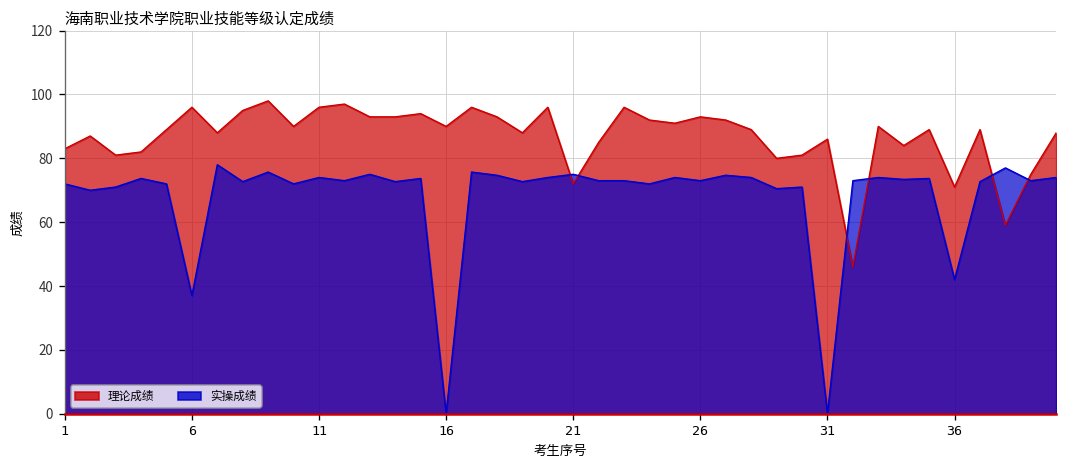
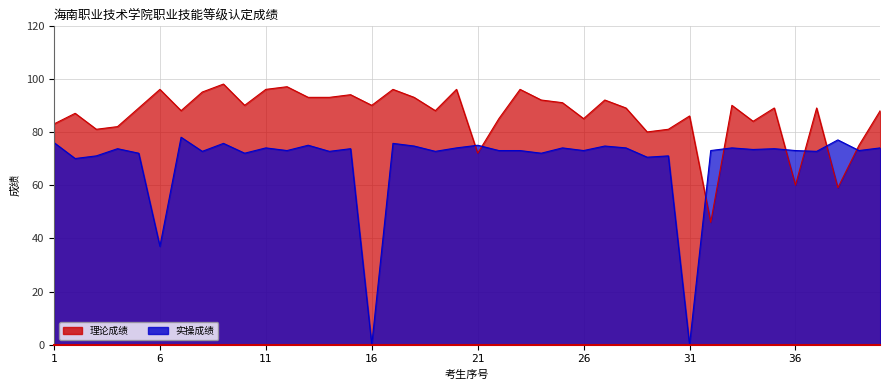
实操成绩, 1: 72 -> 76
理论成绩, 26: 93 -> 85
理论成绩, 36: 71 -> 60
实操成绩, 36: 42 -> 73
